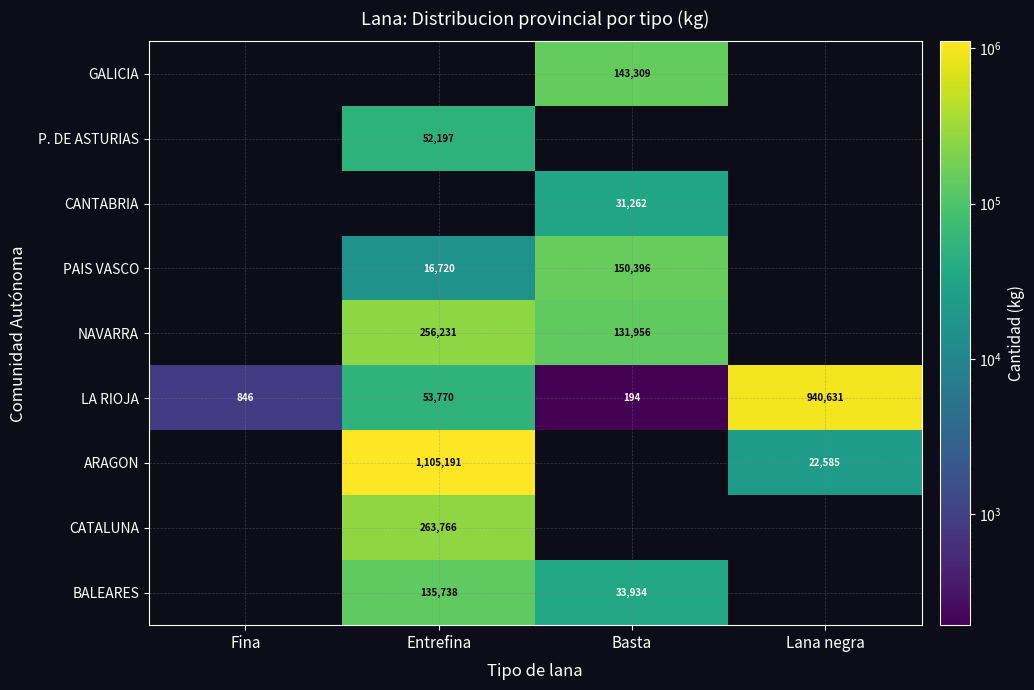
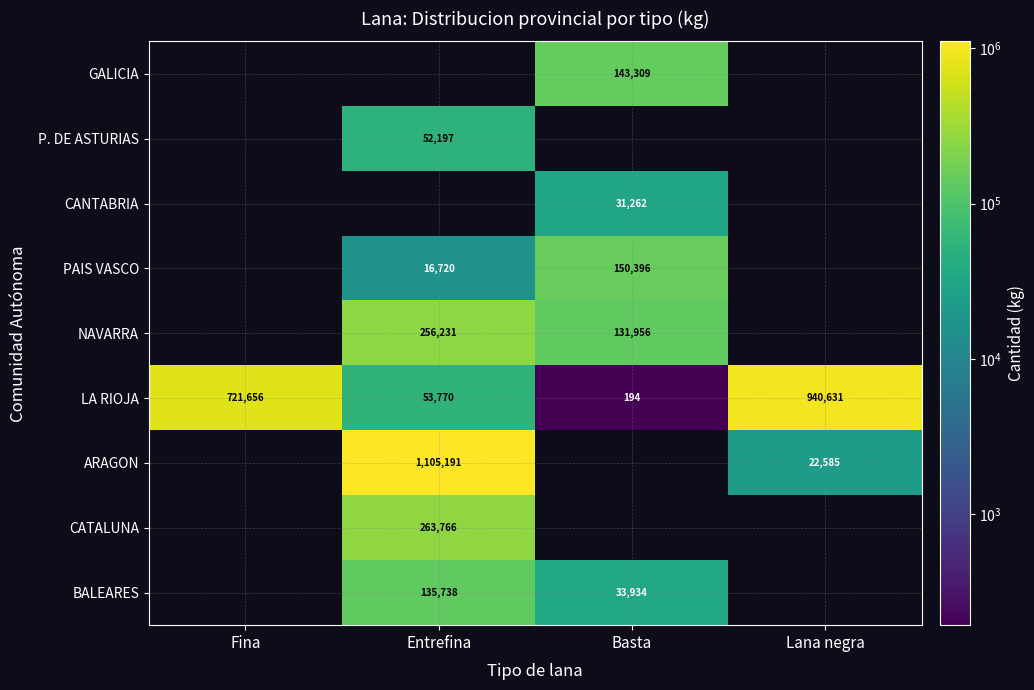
LA RIOJA, Fina: 846 -> 721,656
